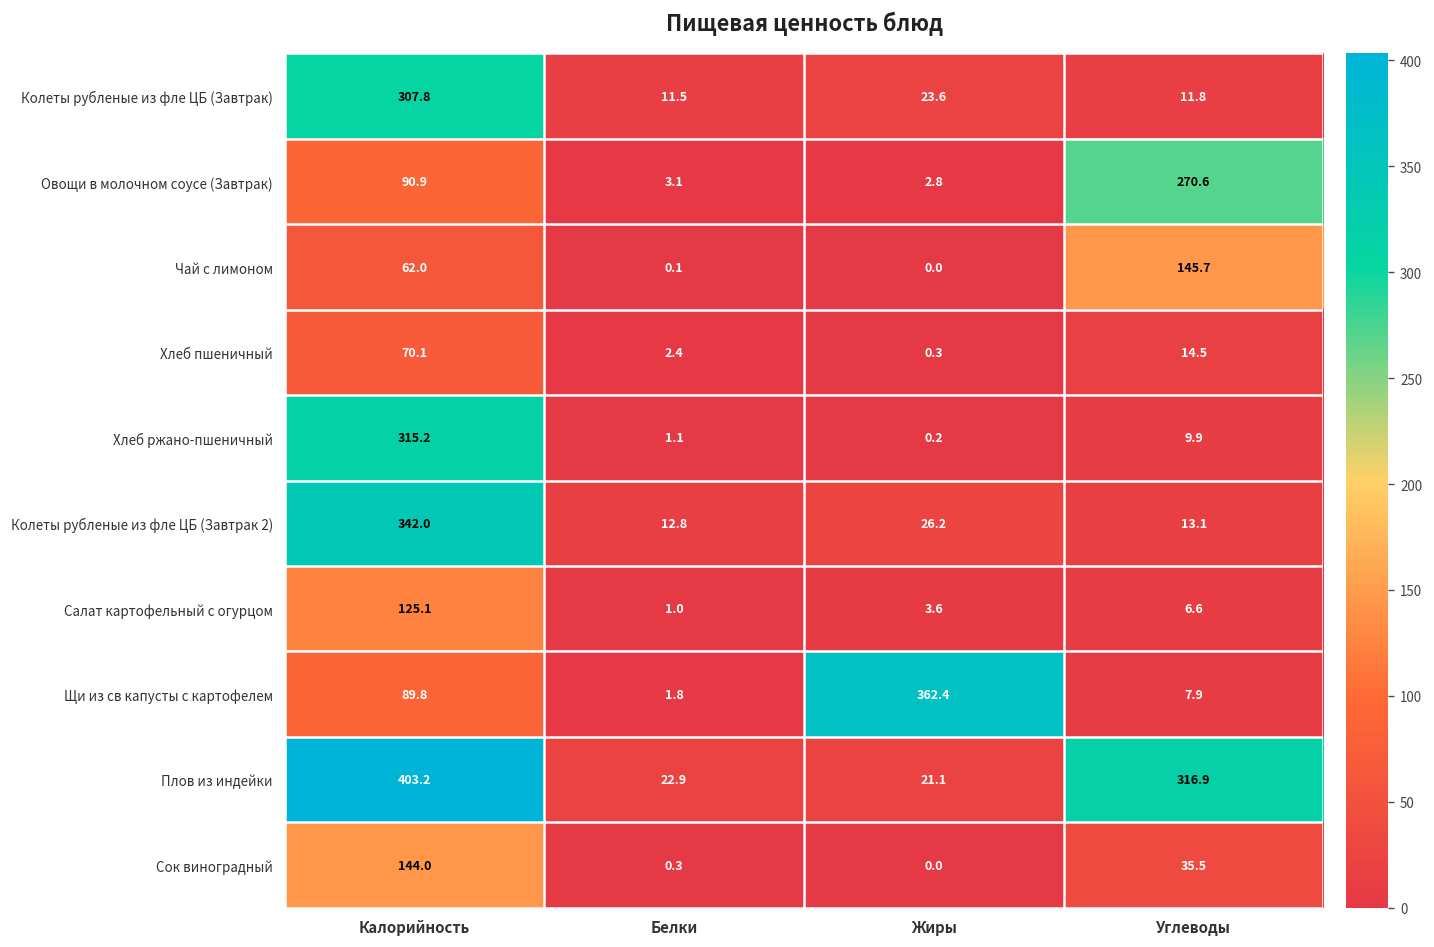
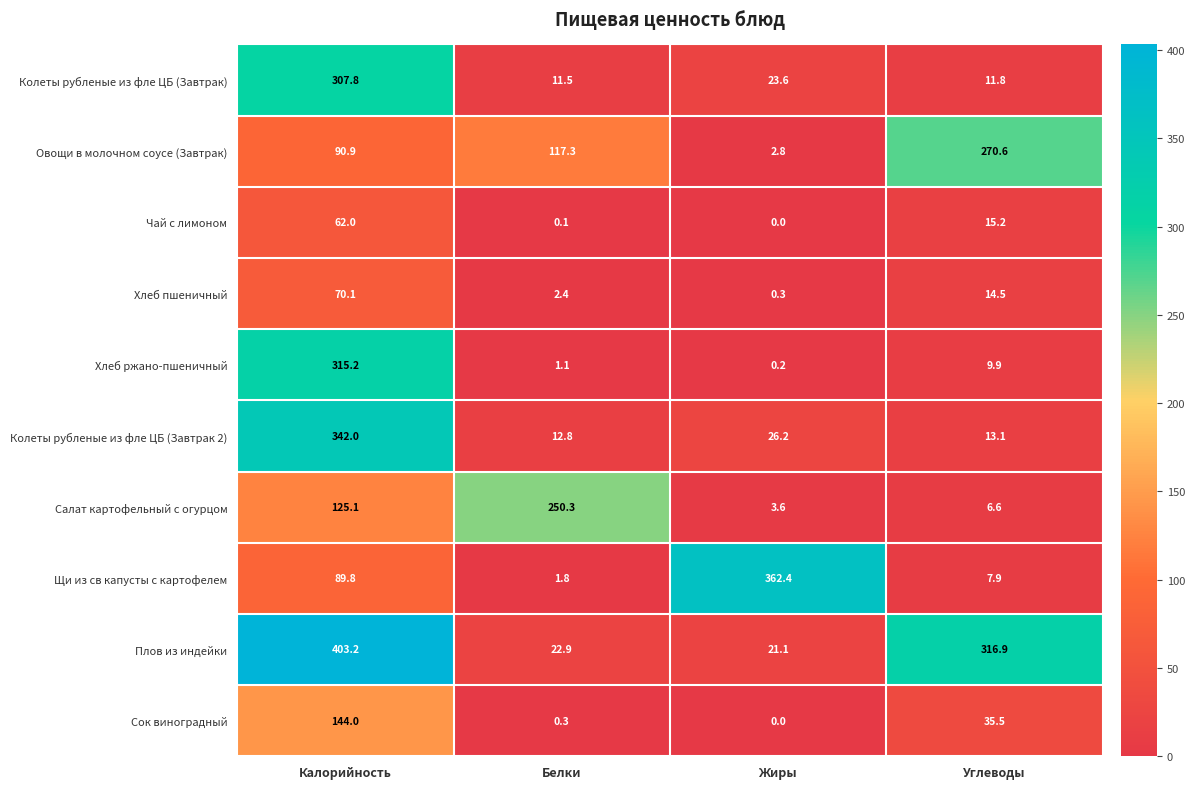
Овощи в молочном соусе (Завтрак), Белки: 3.1 -> 117.3
Чай с лимоном, Углеводы: 145.7 -> 15.2
Салат картофельный с огурцом, Белки: 1.0 -> 250.3
